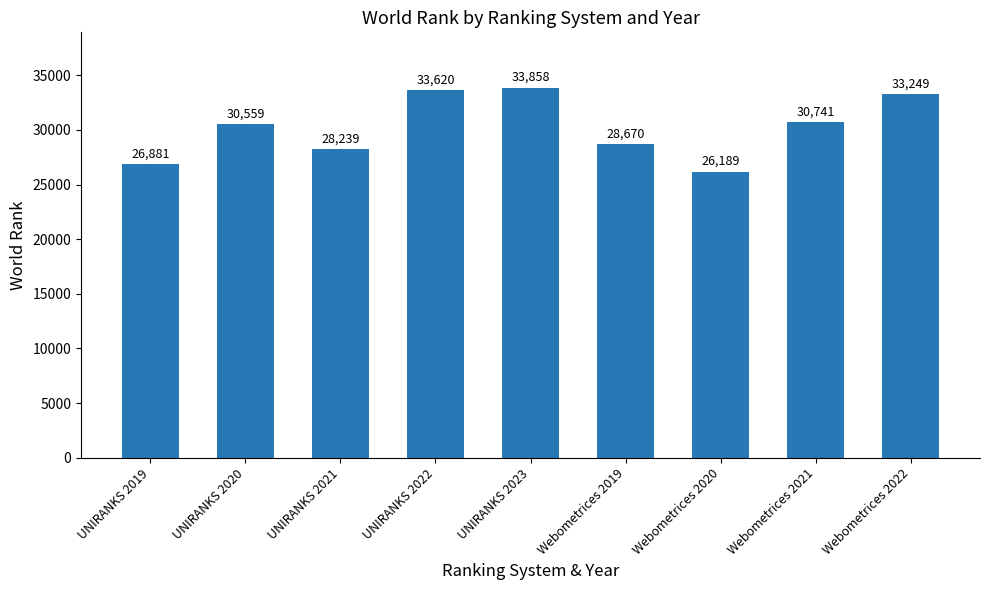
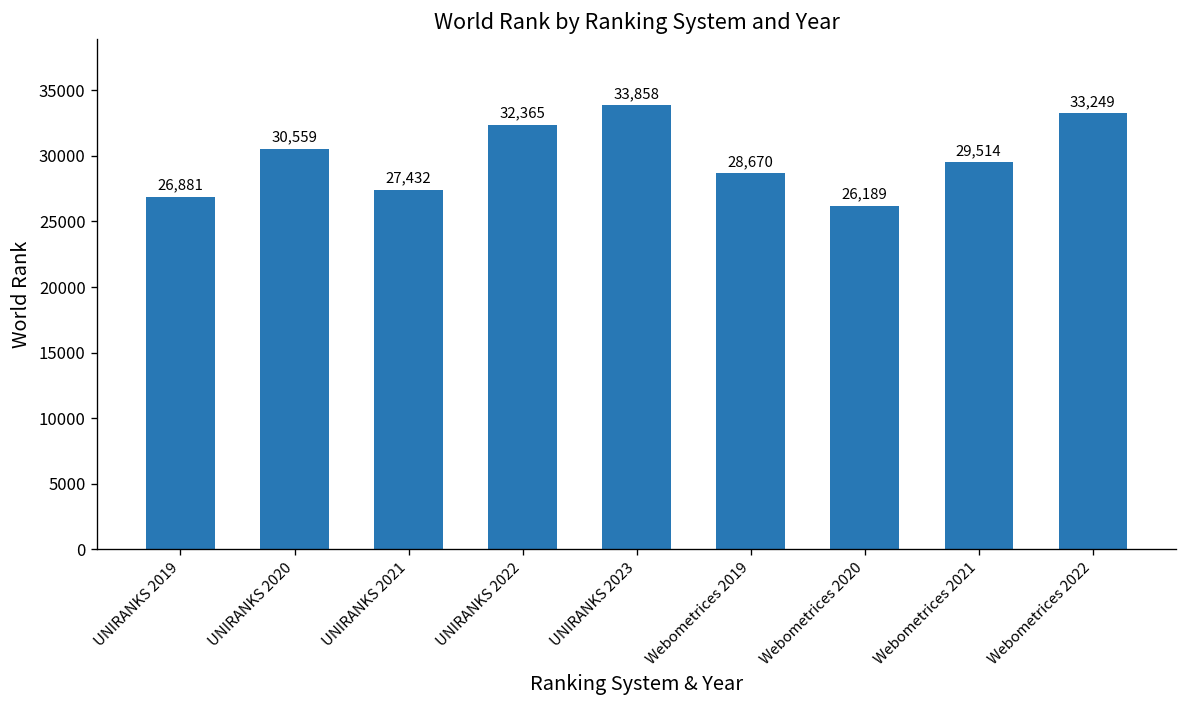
UNIRANKS 2021: 28,239 -> 27,432
UNIRANKS 2022: 33,620 -> 32,365
Webometrices 2021: 30,741 -> 29,514
